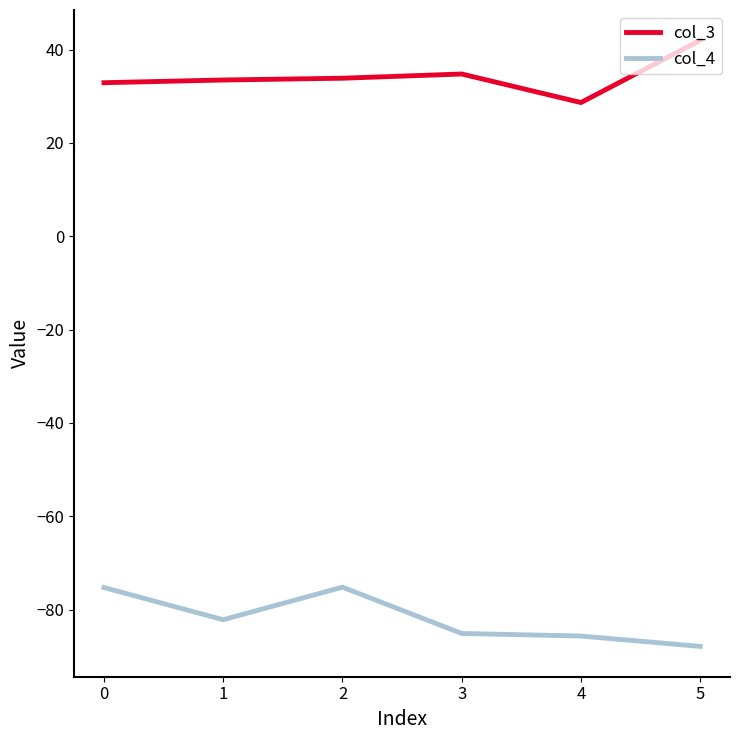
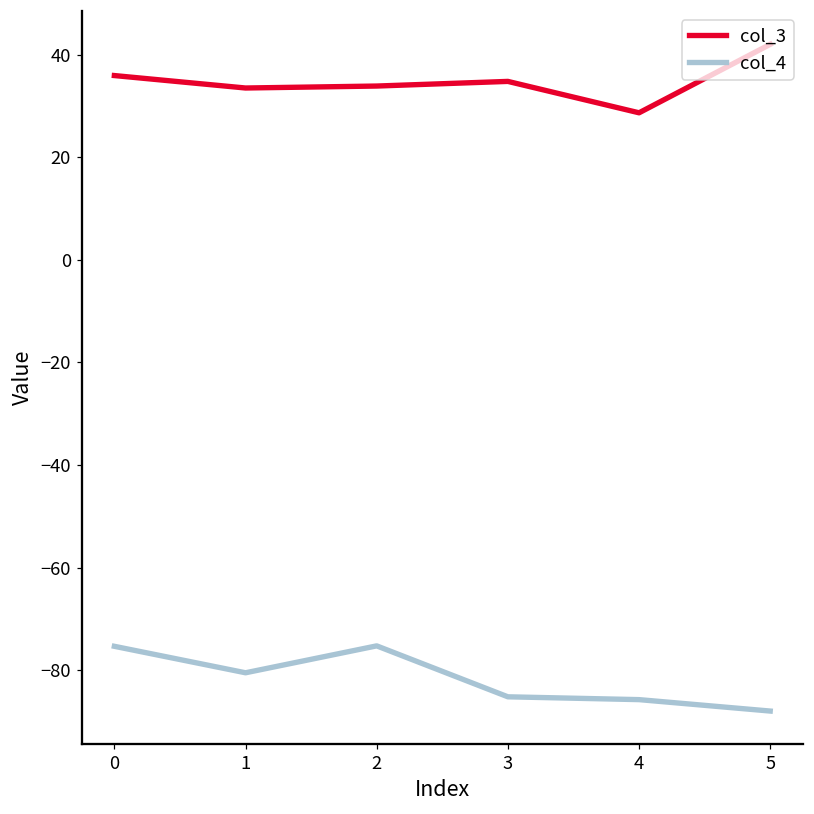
col_3, 0: 33 -> 36
col_4, 1: -82 -> -80
